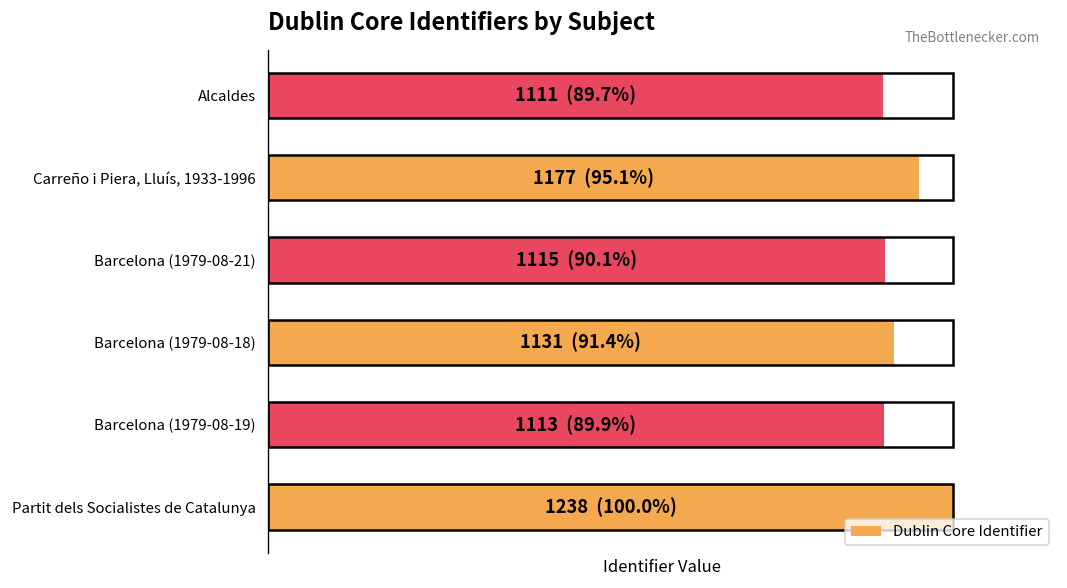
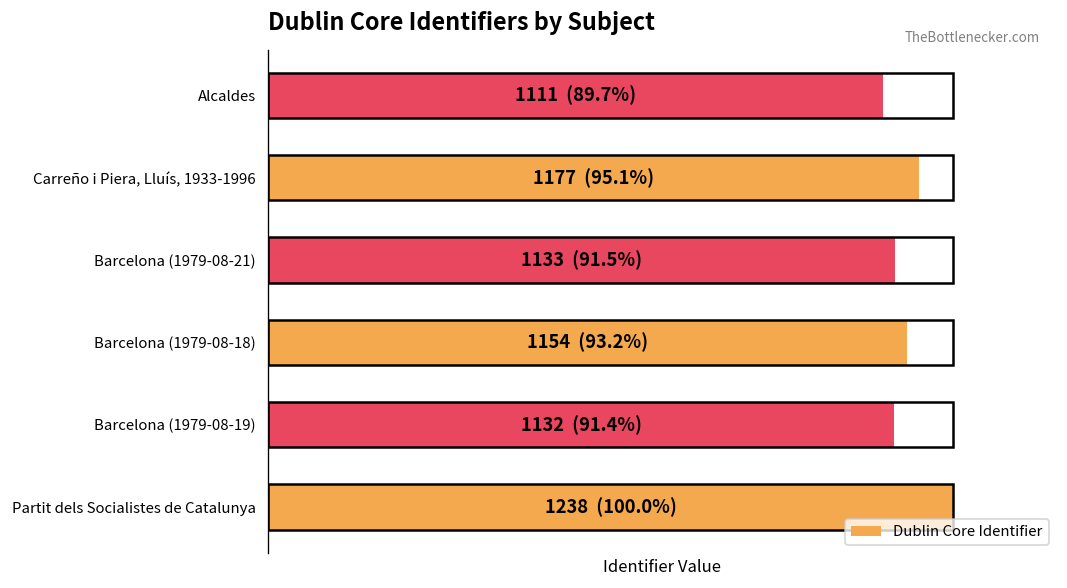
Barcelona (1979-08-21): 1115 (90.1%) -> 1133 (91.5%)
Barcelona (1979-08-18): 1131 (91.4%) -> 1154 (93.2%)
Barcelona (1979-08-19): 1113 (89.9%) -> 1132 (91.4%)
